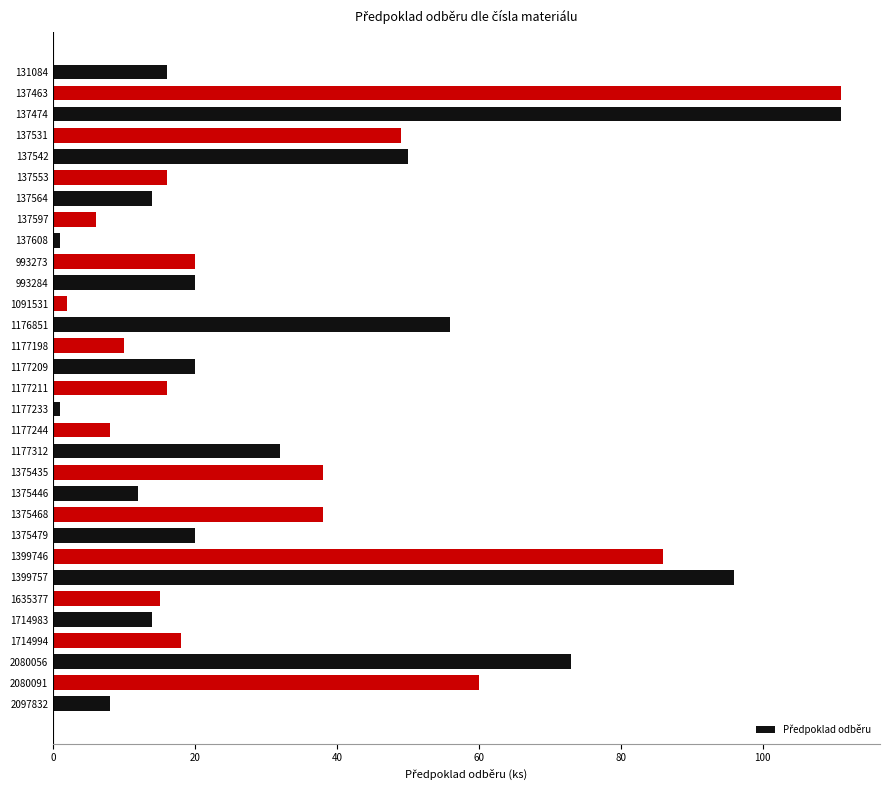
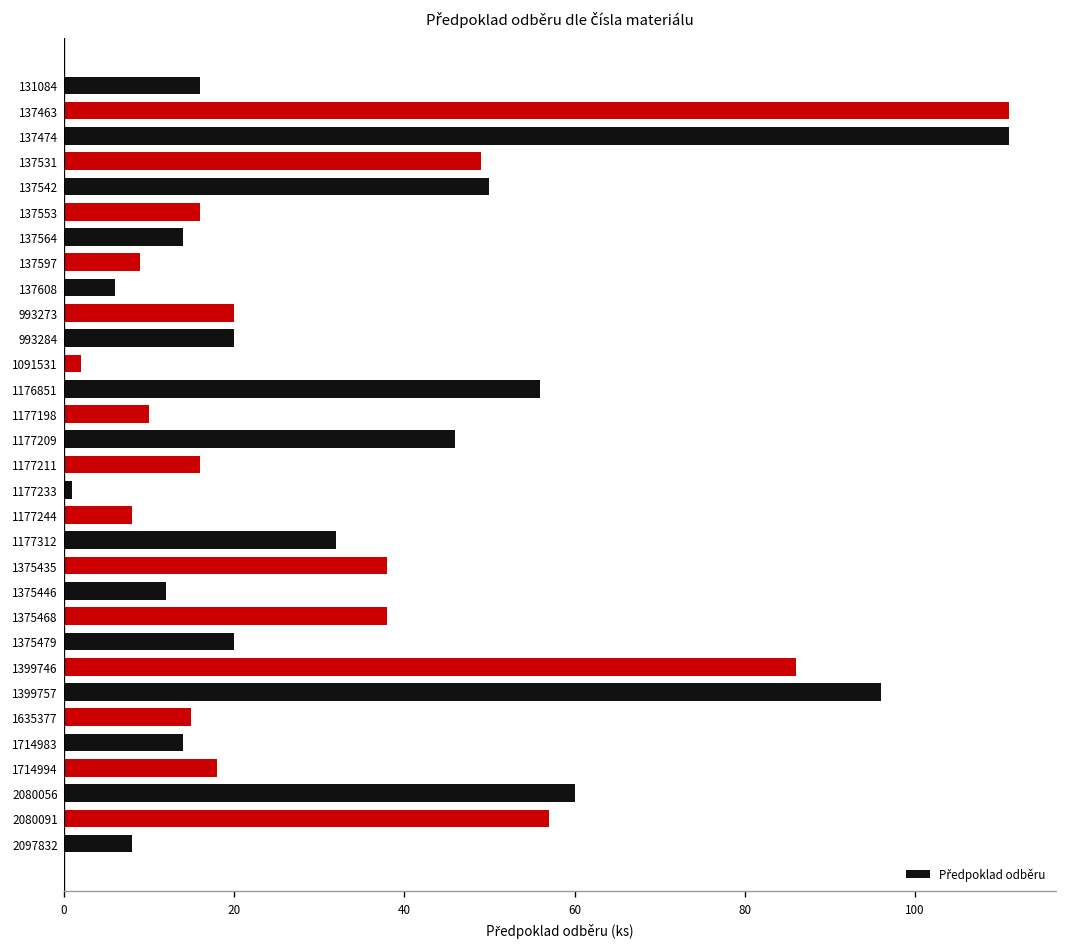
137597: 6 -> 9
137608: 1 -> 6
1177209: 20 -> 46
2080056: 73 -> 60
2080091: 60 -> 57
